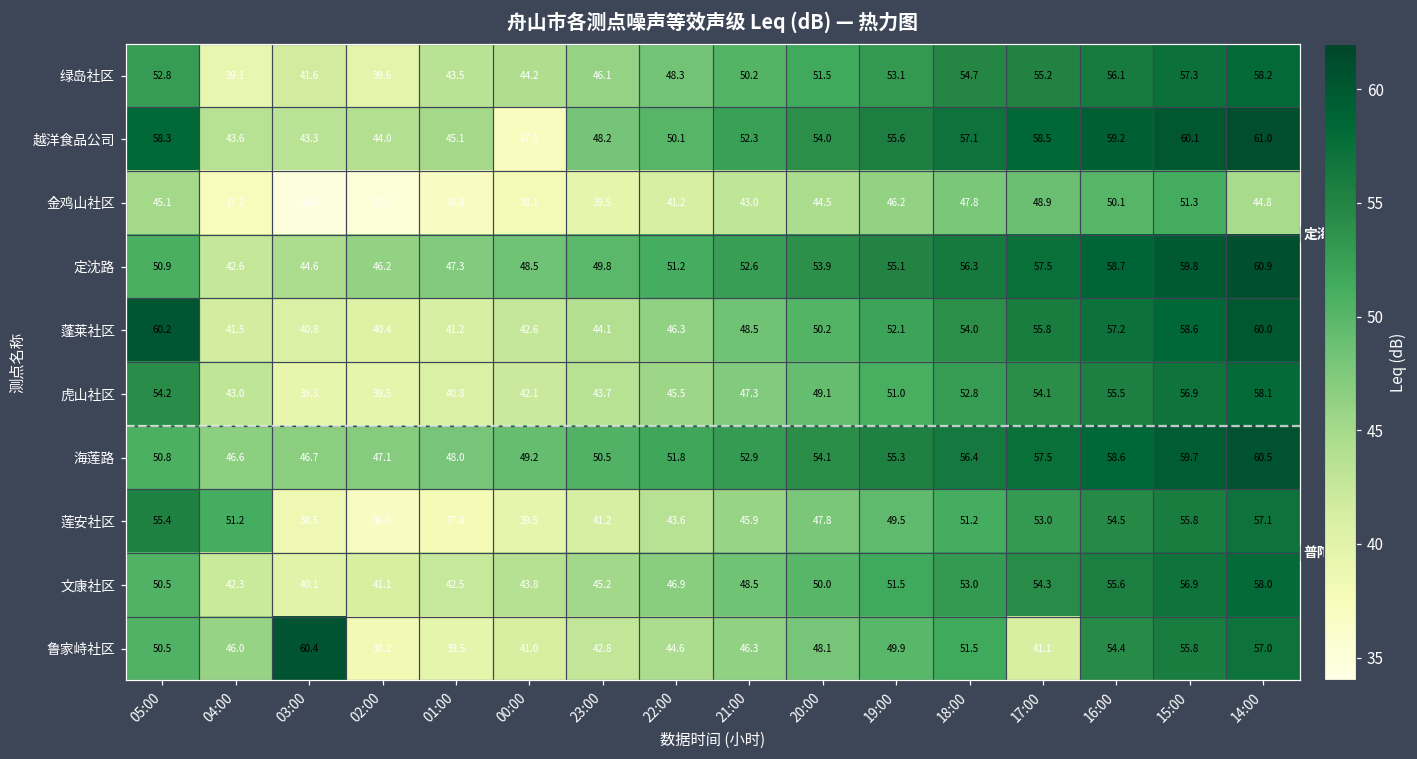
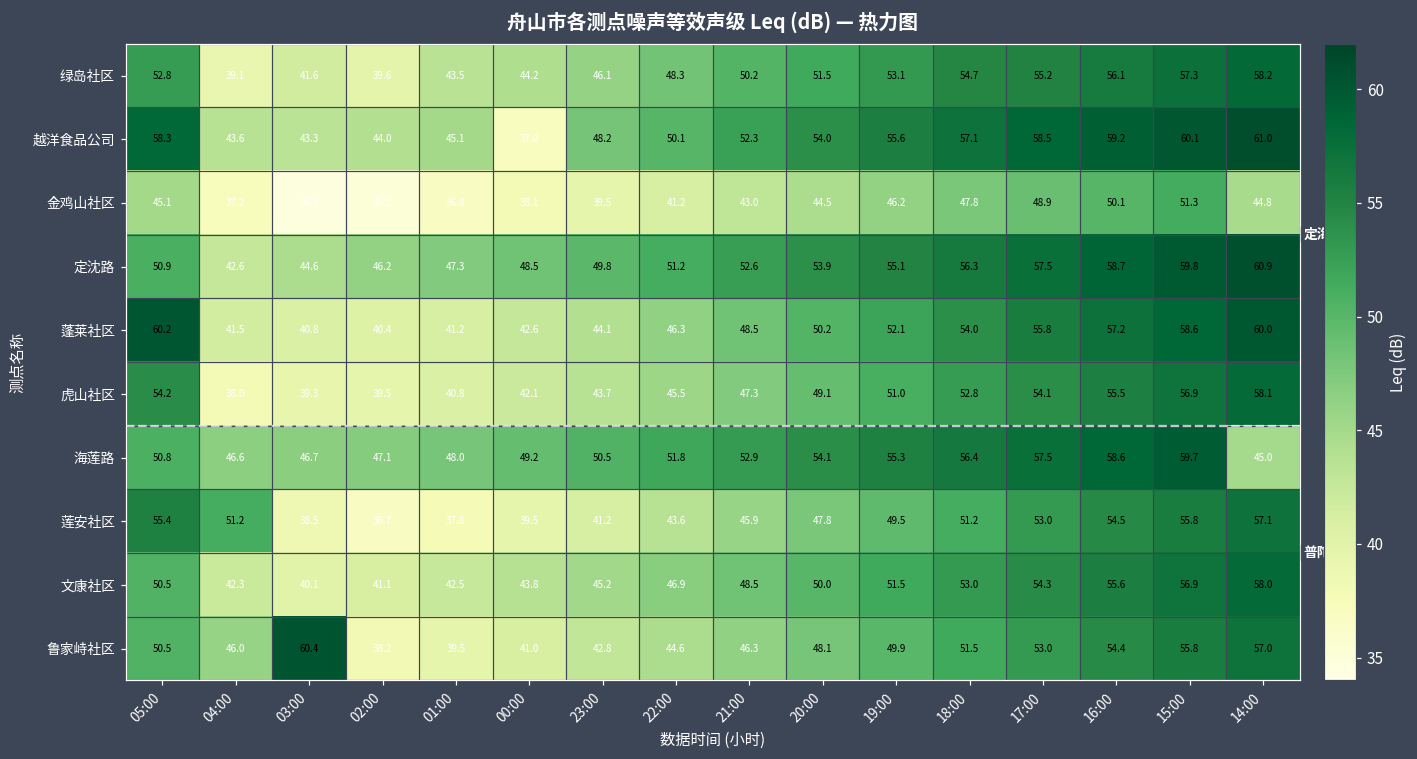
虎山社区, 04:00: 43.0 -> 38.0
海莲路, 14:00: 60.5 -> 45.0
鲁家峙社区, 17:00: 41.1 -> 53.0
